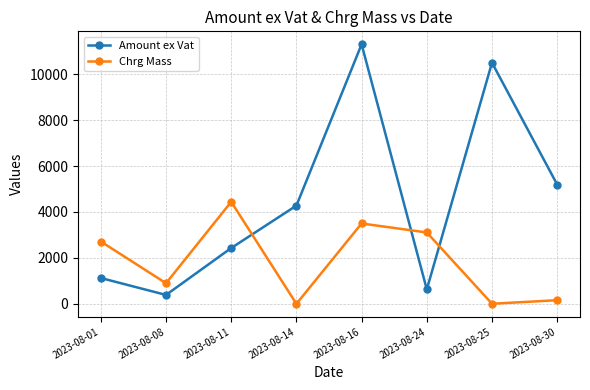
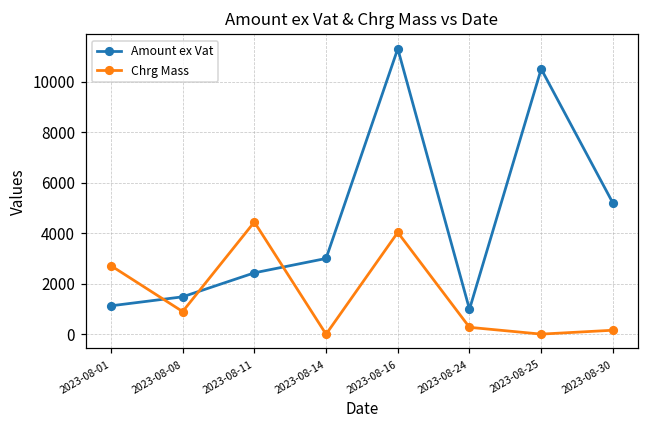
Amount ex Vat, 2023-08-08: 400 -> 1500
Amount ex Vat, 2023-08-14: 4300 -> 3000
Chrg Mass, 2023-08-16: 3500 -> 4000
Amount ex Vat, 2023-08-24: 600 -> 1000
Chrg Mass, 2023-08-24: 3100 -> 300
